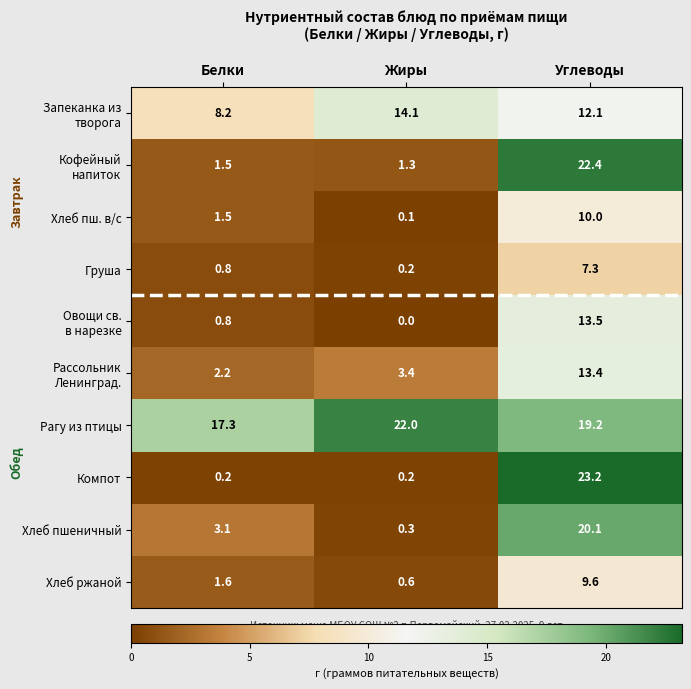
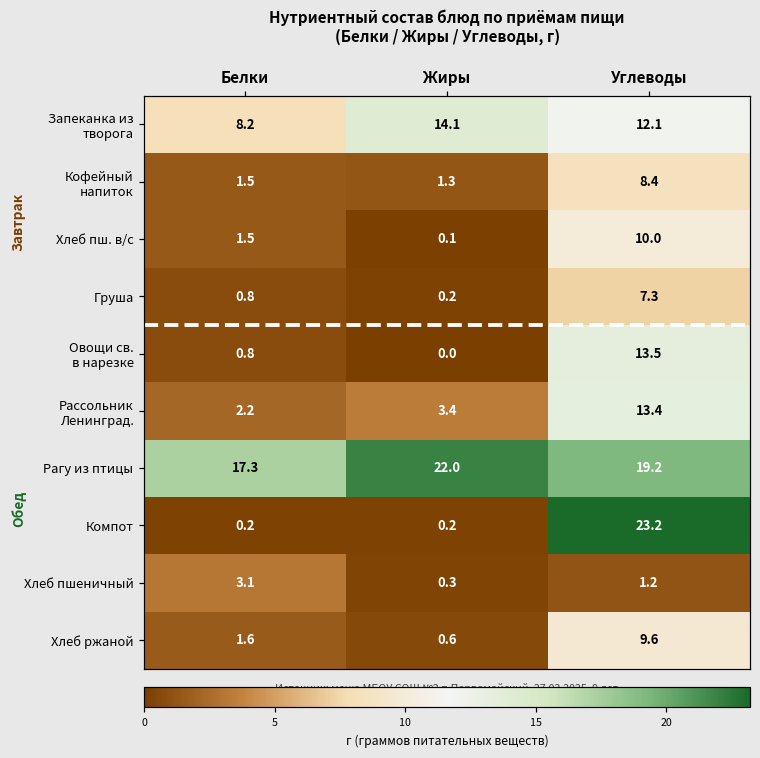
Кофейный напиток, Углеводы: 22.4 -> 8.4
Хлеб пшеничный, Углеводы: 20.1 -> 1.2
